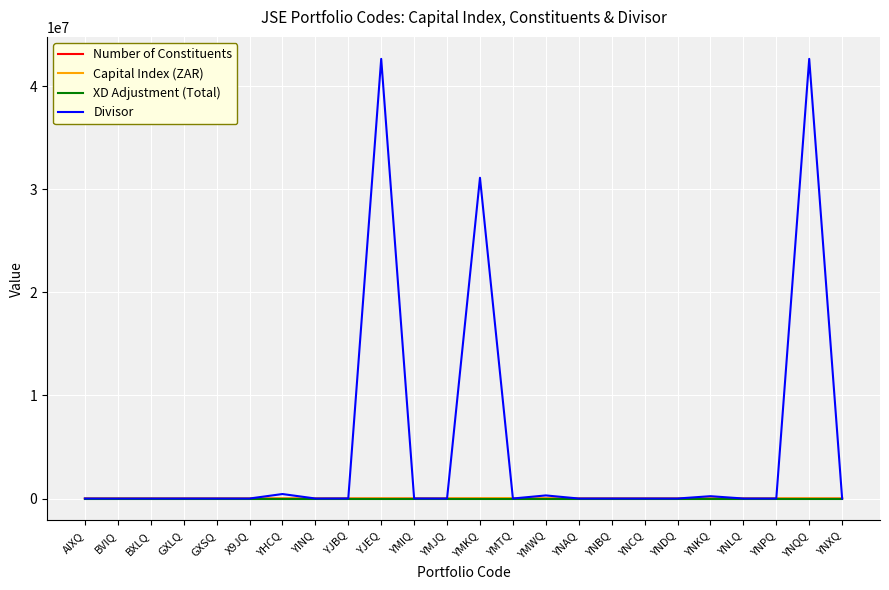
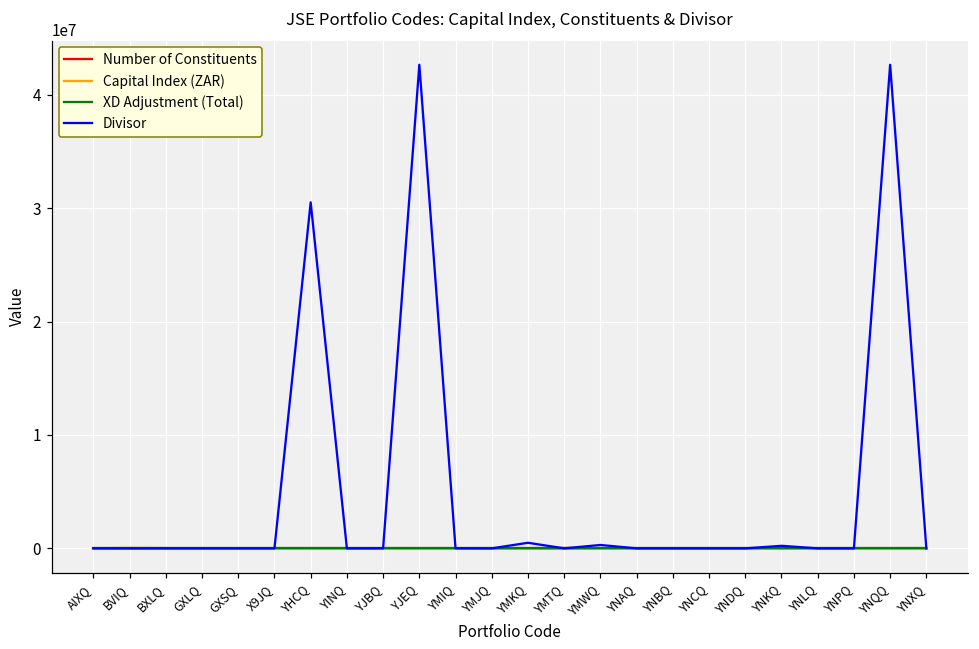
Divisor, YHCQ: 400000 -> 30500000
Divisor, YMKQ: 31100000 -> 500000
